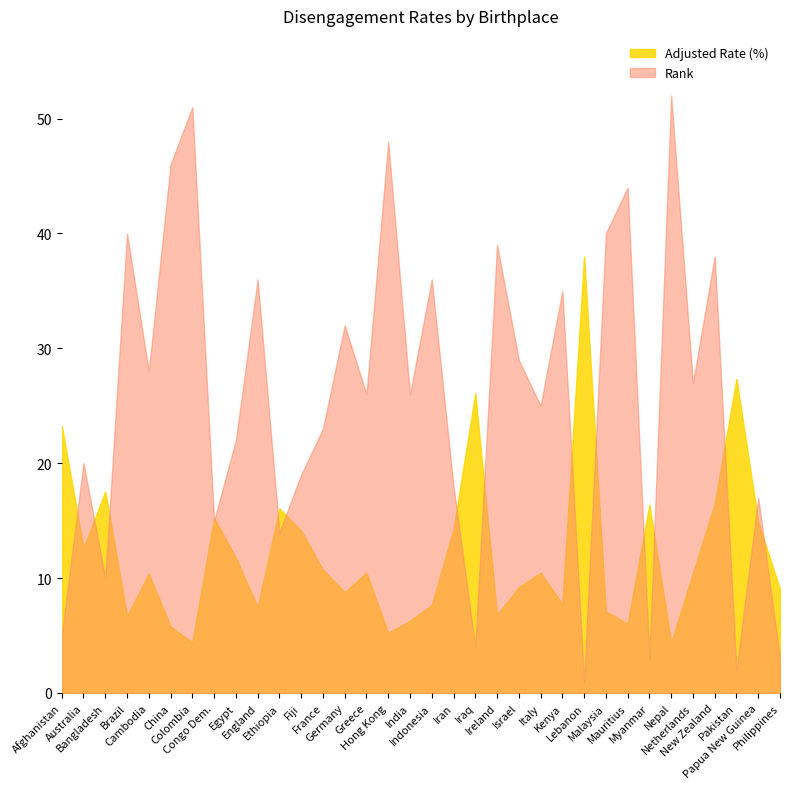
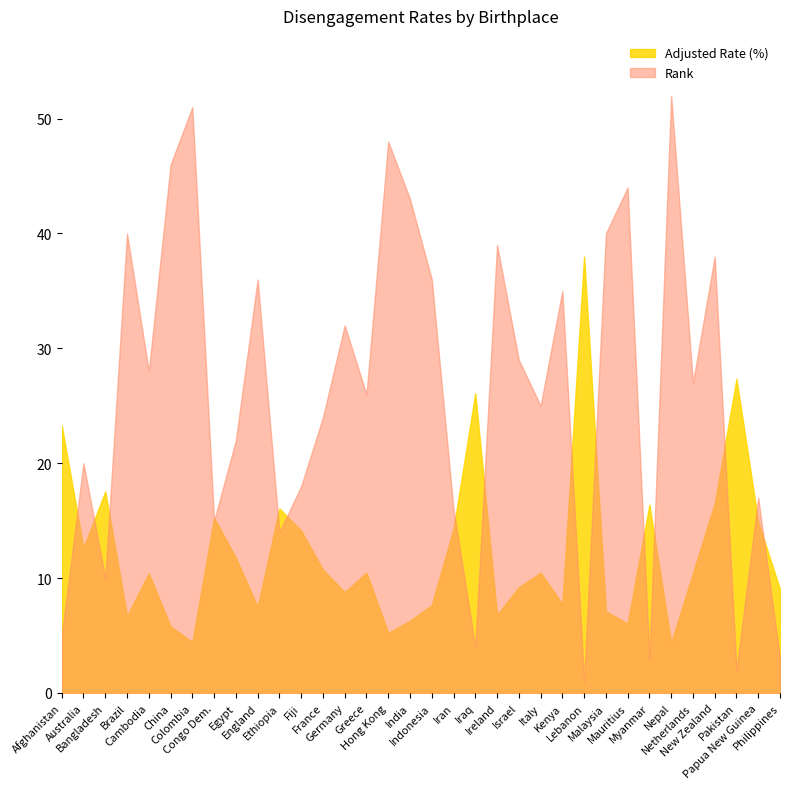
Rank, Fiji: 19 -> 18
Rank, France: 23 -> 24
Rank, India: 26 -> 43
Rank, Iran: 18 -> 16
